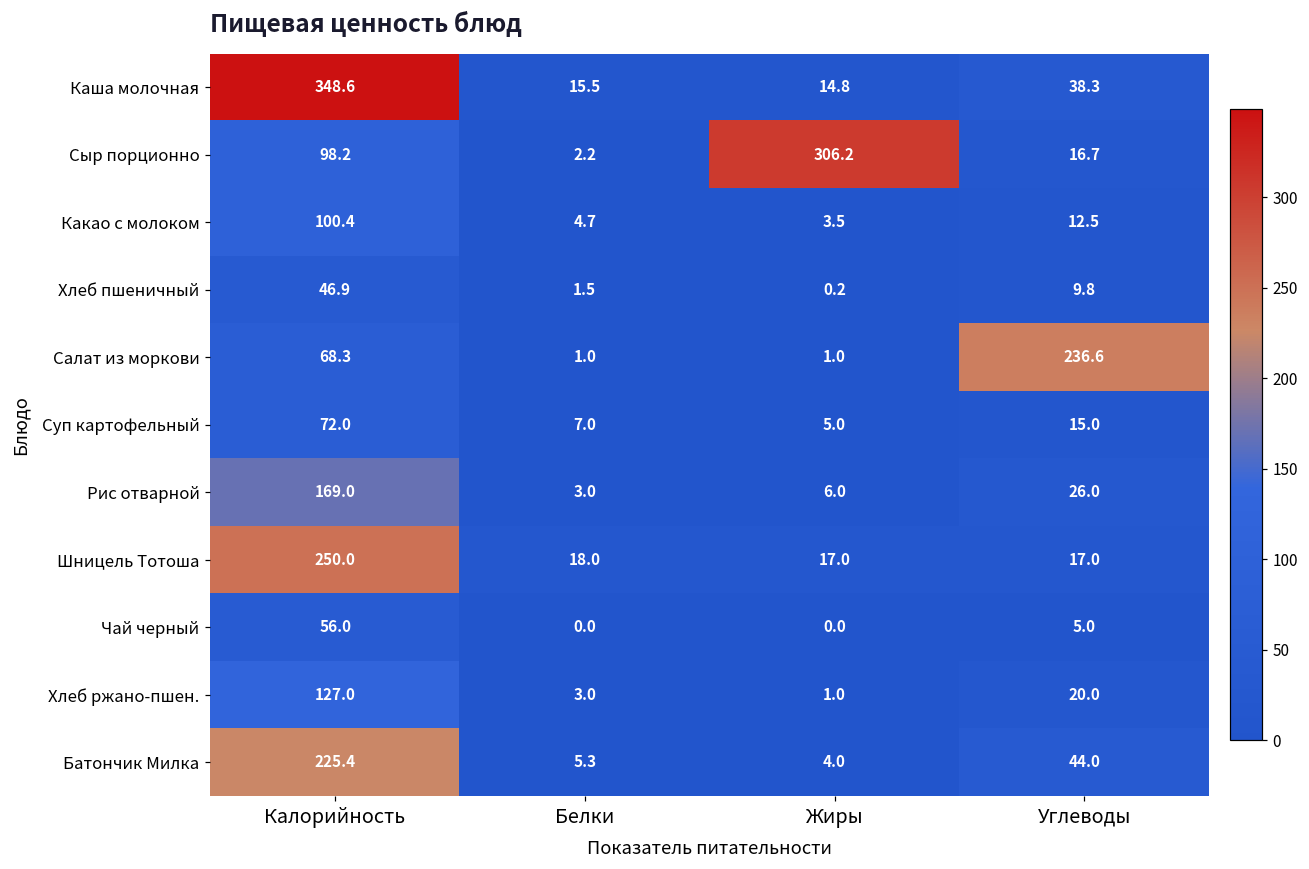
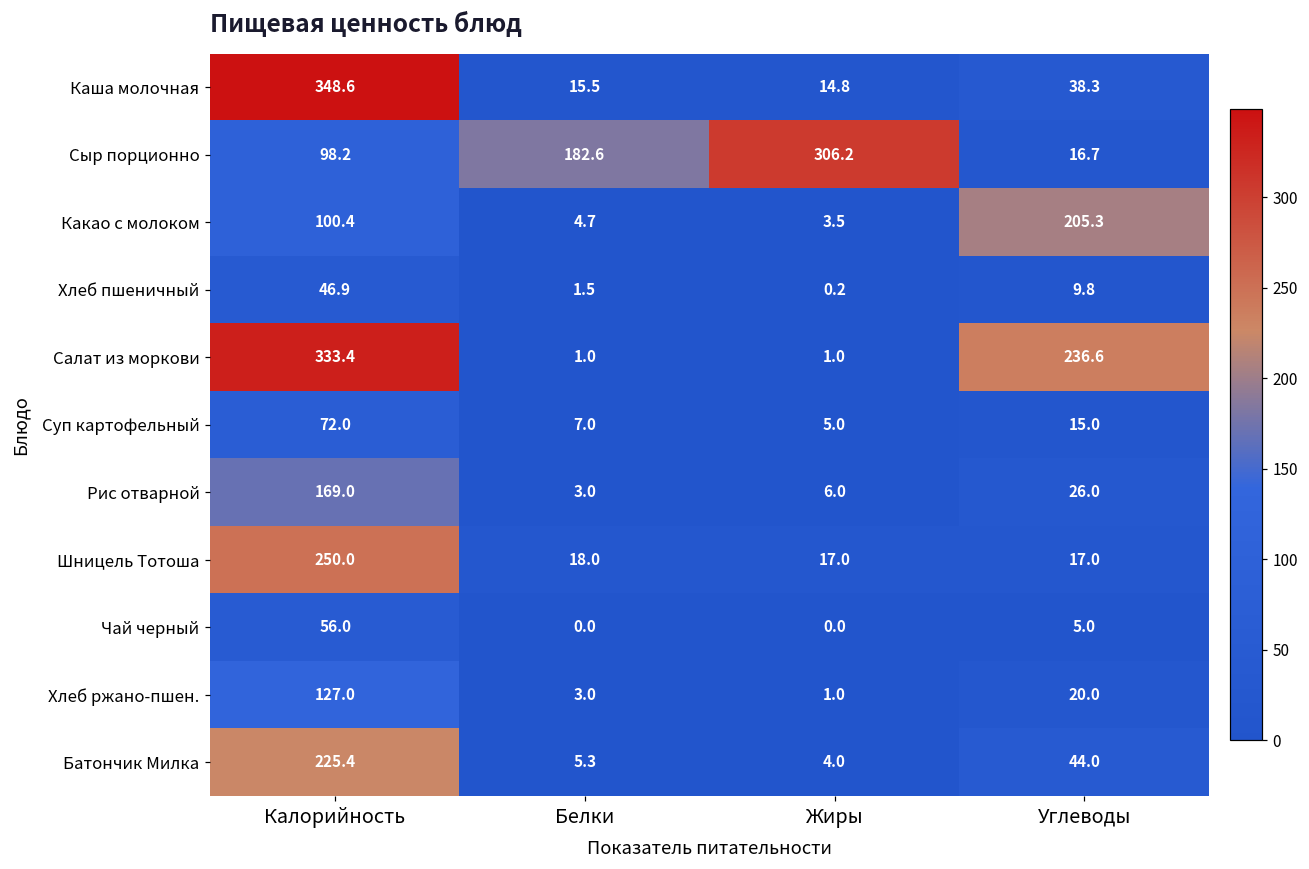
Сыр порционно, Белки: 2.2 -> 182.6
Какао с молоком, Углеводы: 12.5 -> 205.3
Салат из моркови, Калорийность: 68.3 -> 333.4
